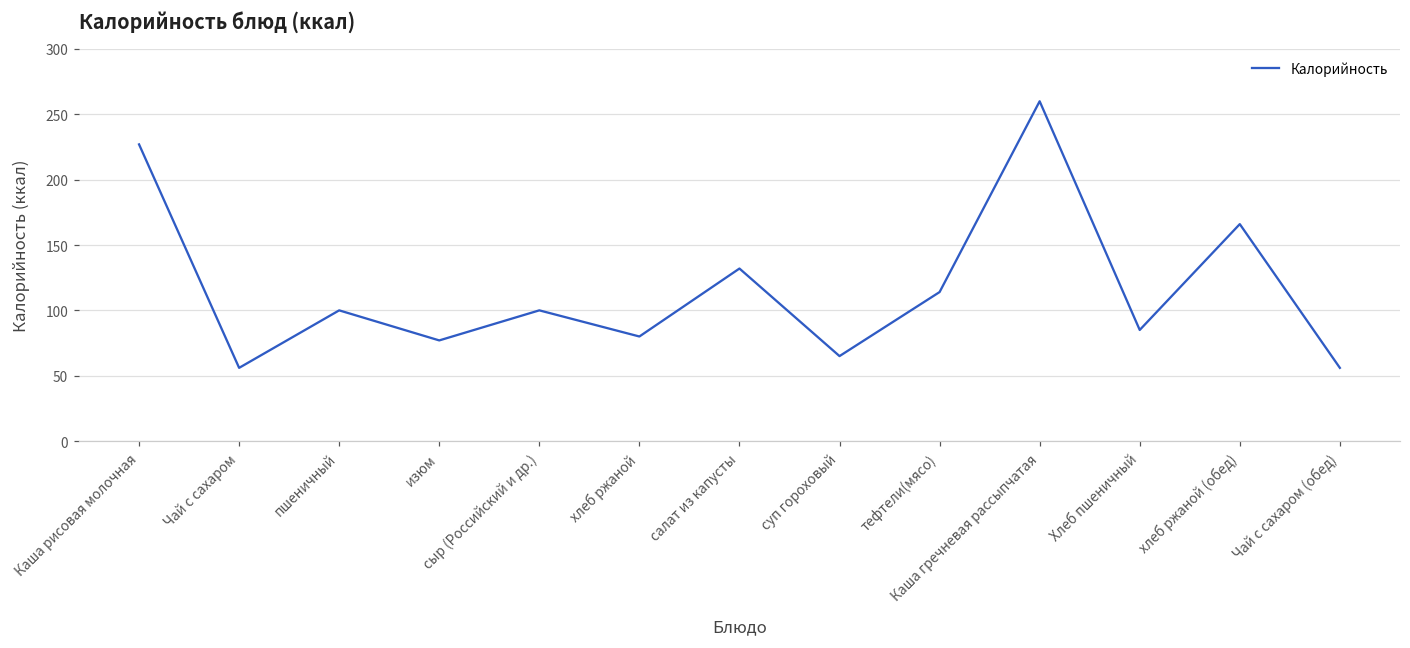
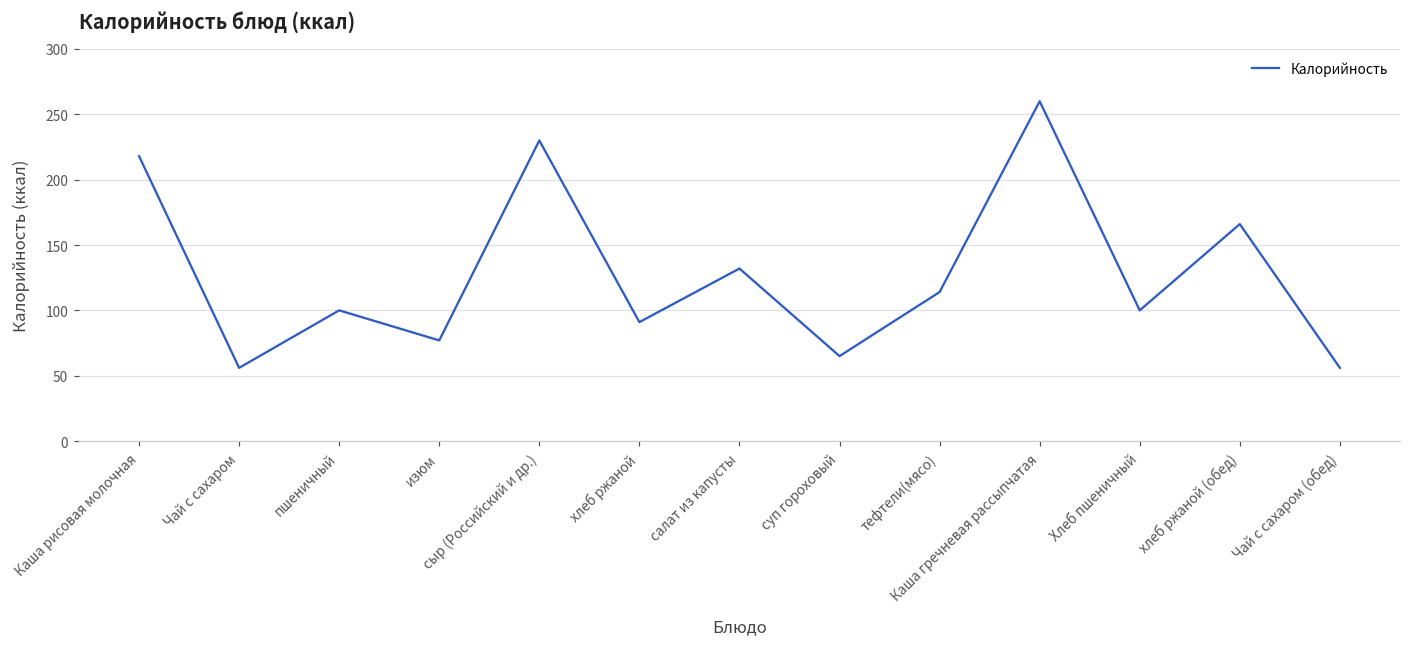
Каша рисовая молочная: 227 -> 218
сыр (Российский и др.): 100 -> 230
хлеб ржаной: 80 -> 91
Хлеб пшеничный: 85 -> 100
